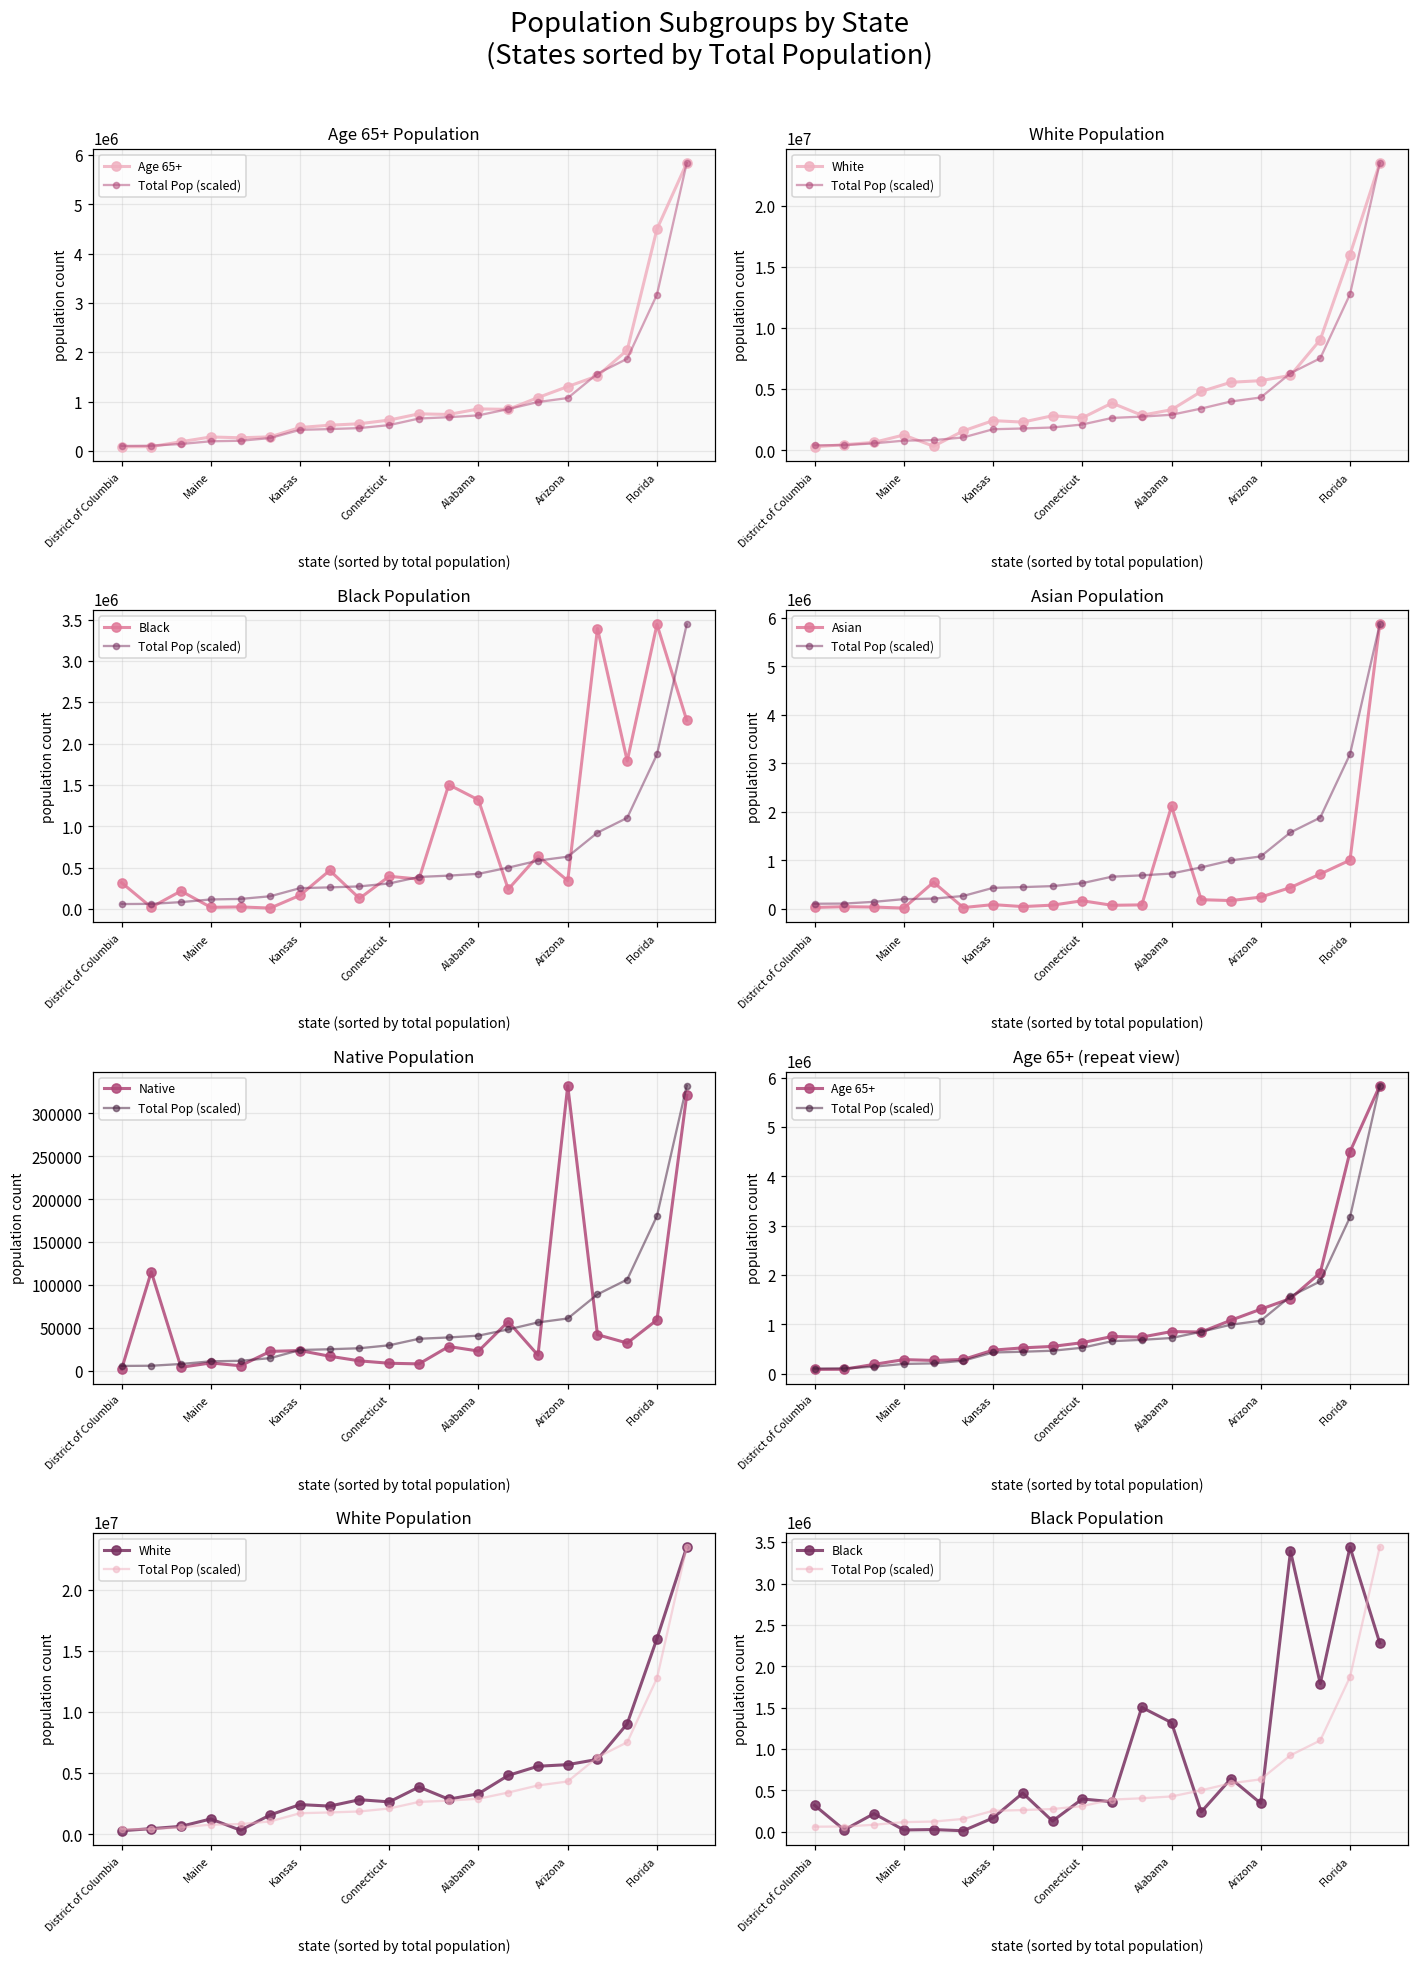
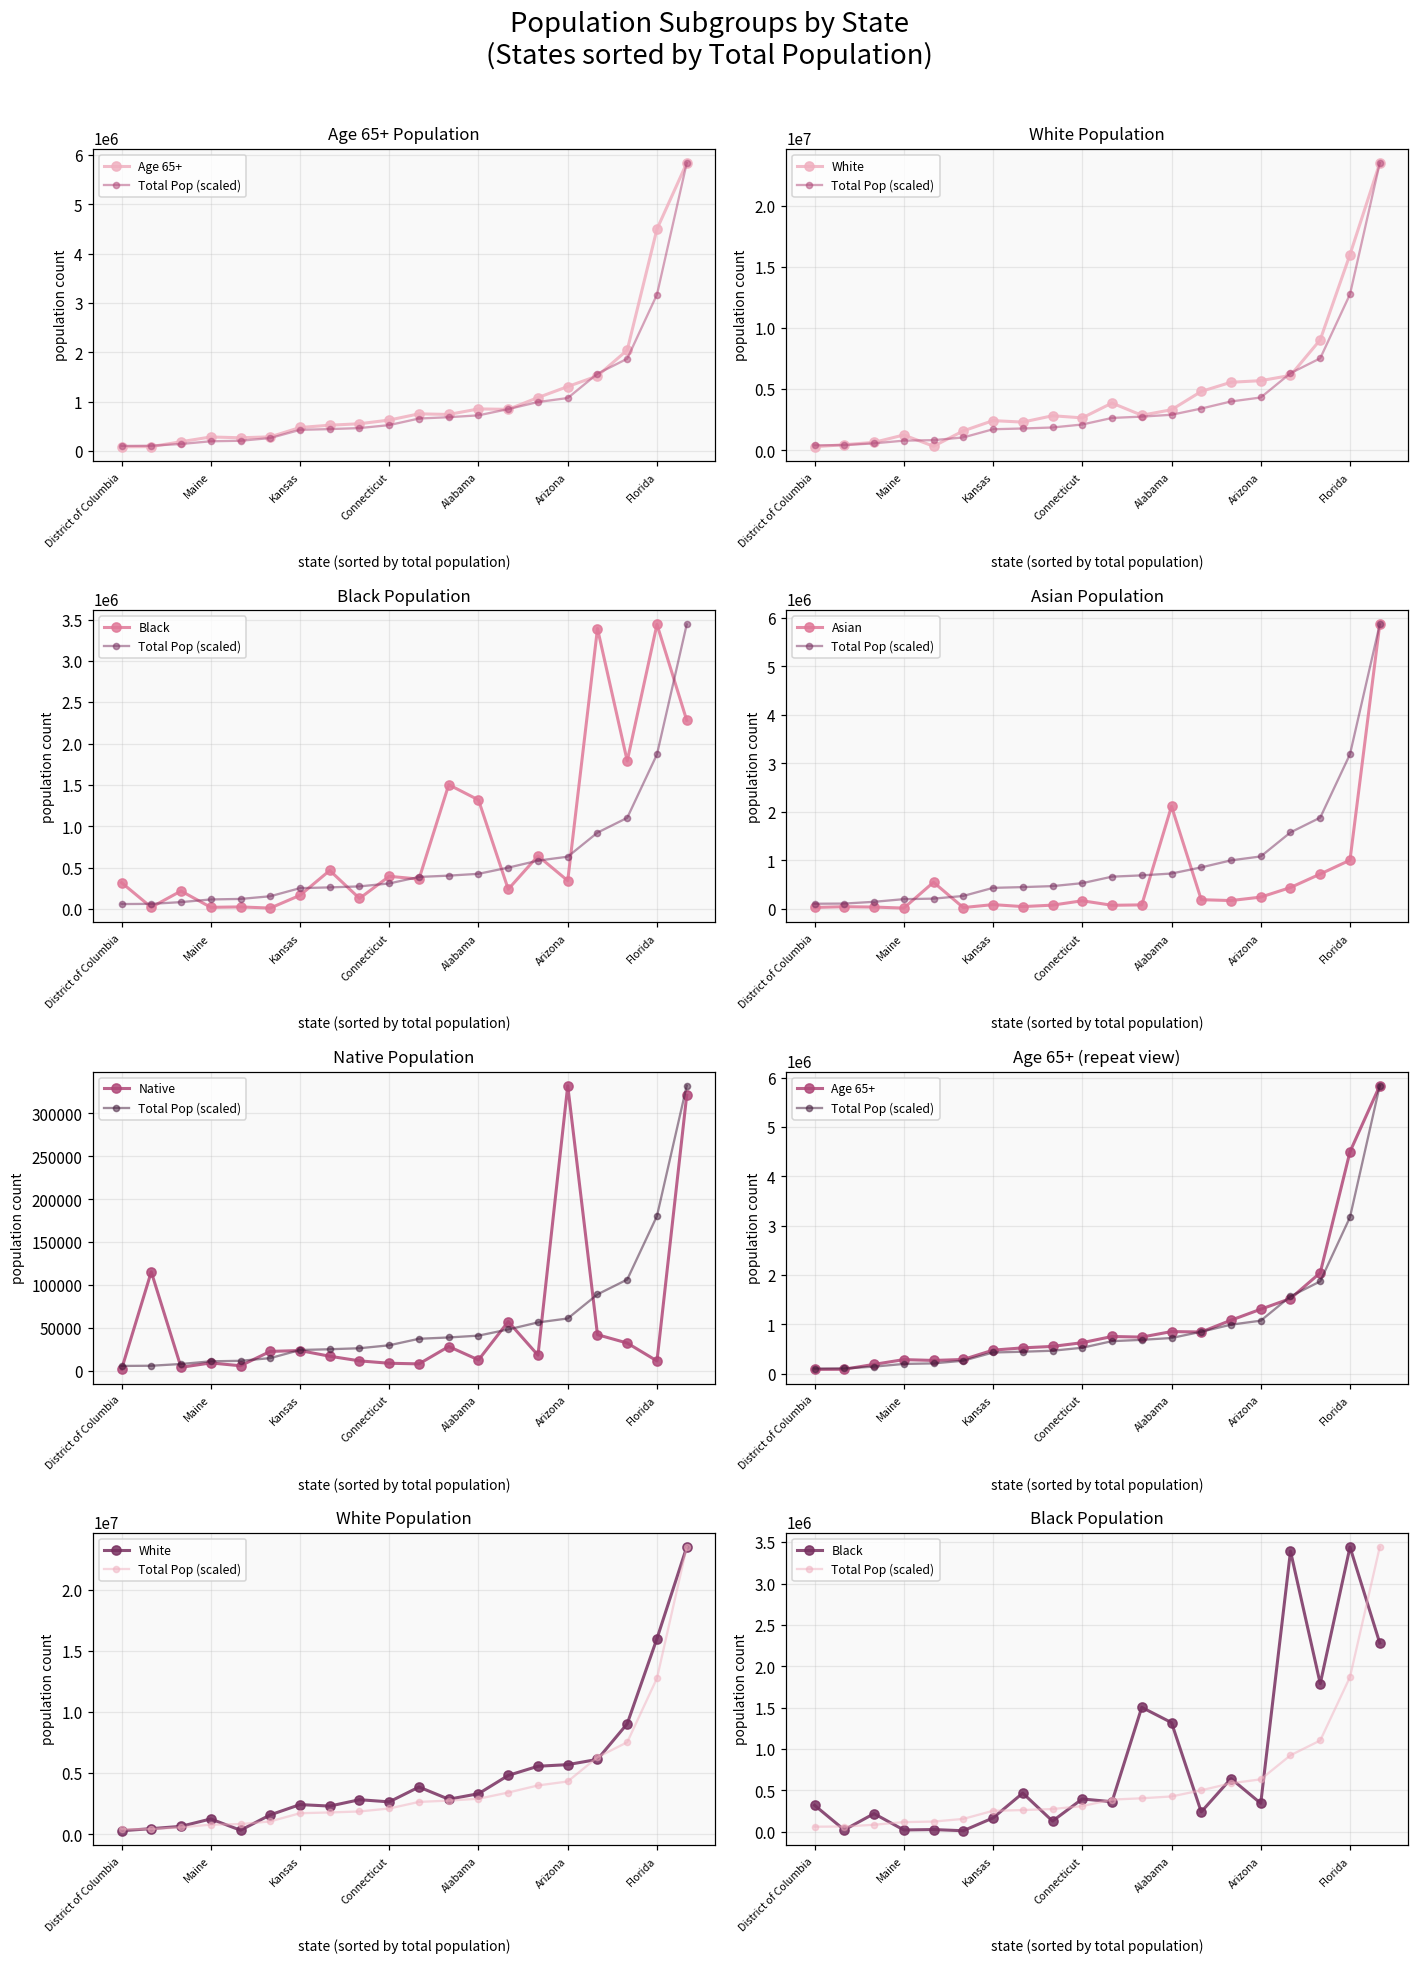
Native Population, Native, Alabama: 20000 -> 10000
Native Population, Native, Florida: 60000 -> 10000
